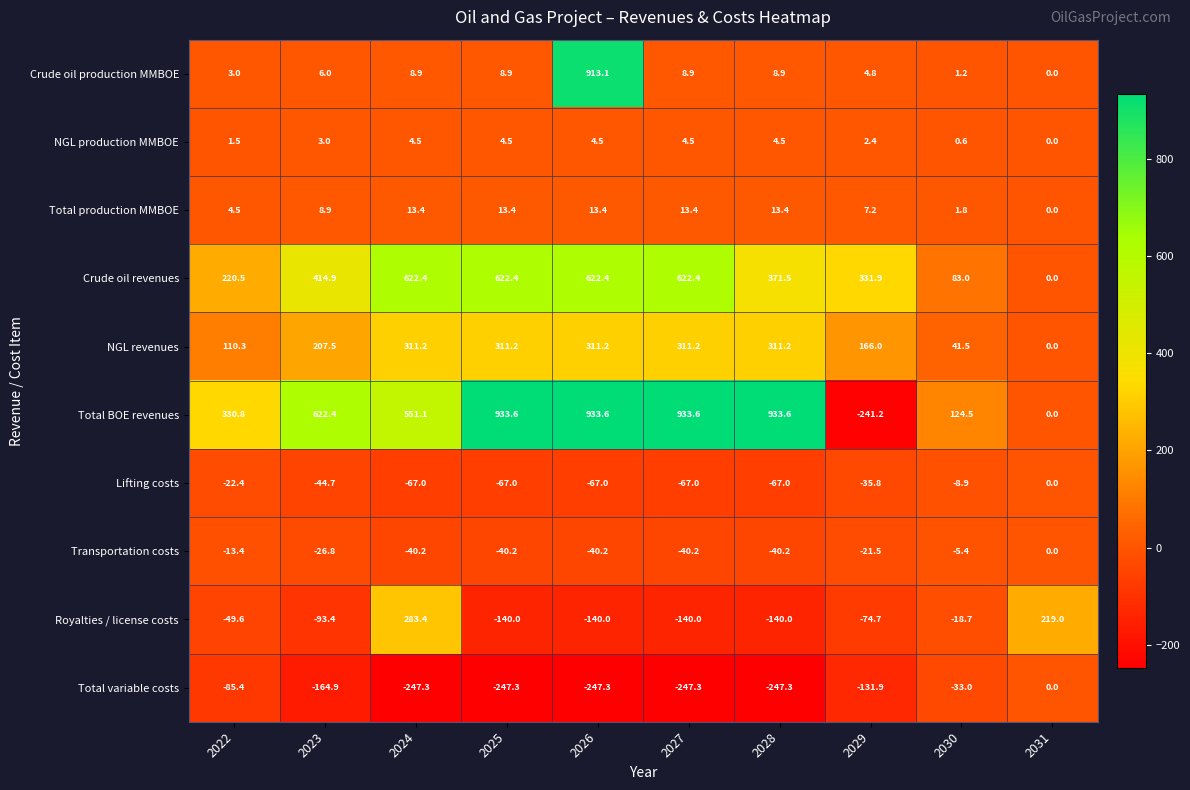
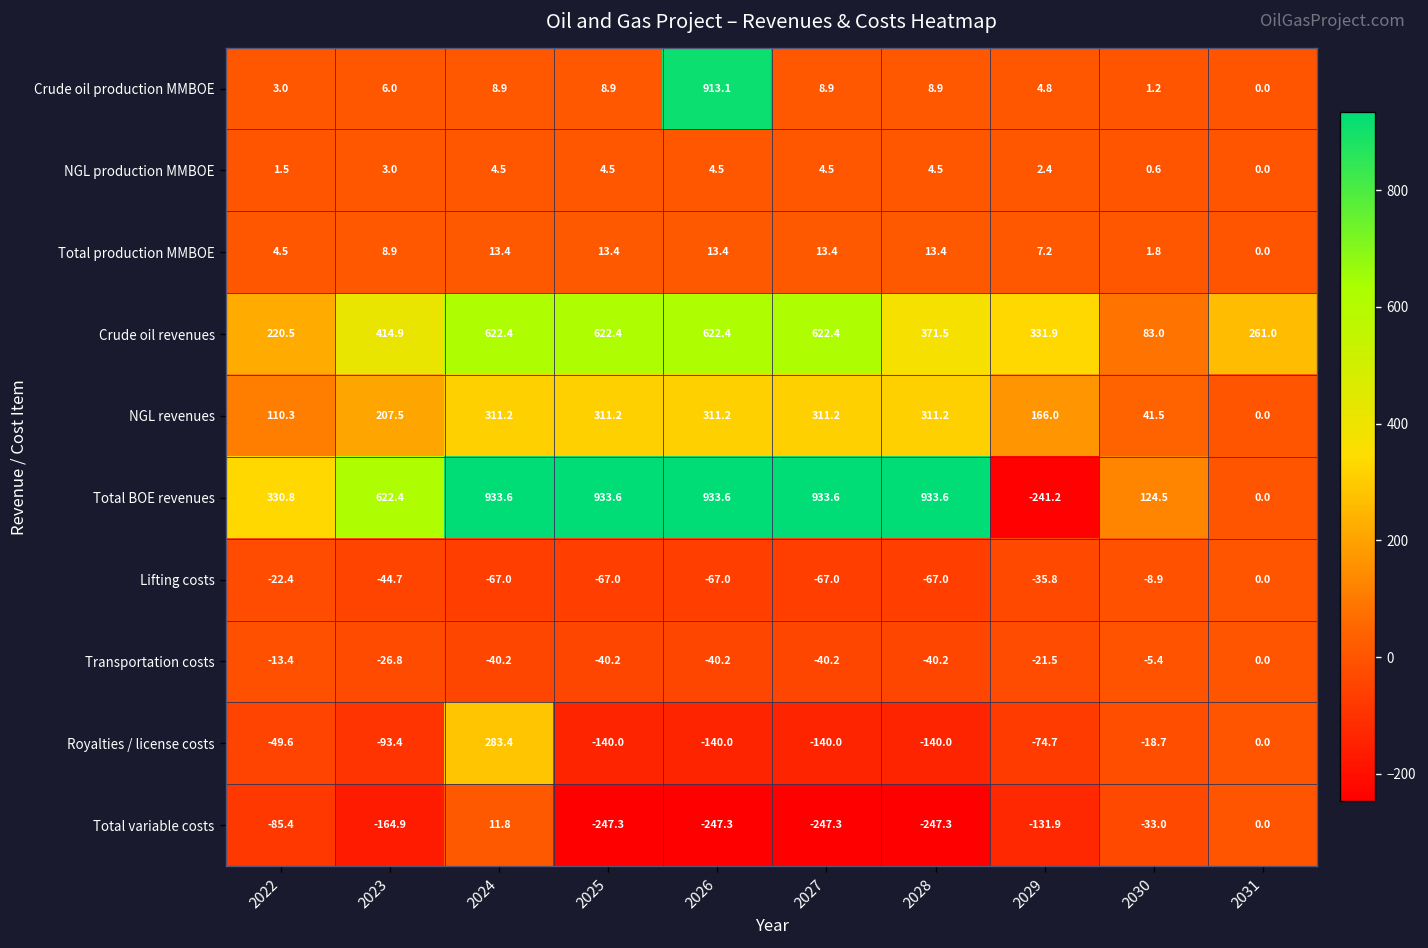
Crude oil revenues, 2031: 0.0 -> 261.0
Total BOE revenues, 2024: 551.1 -> 933.6
Royalties / license costs, 2031: 219.0 -> 0.0
Total variable costs, 2024: -247.3 -> 11.8
